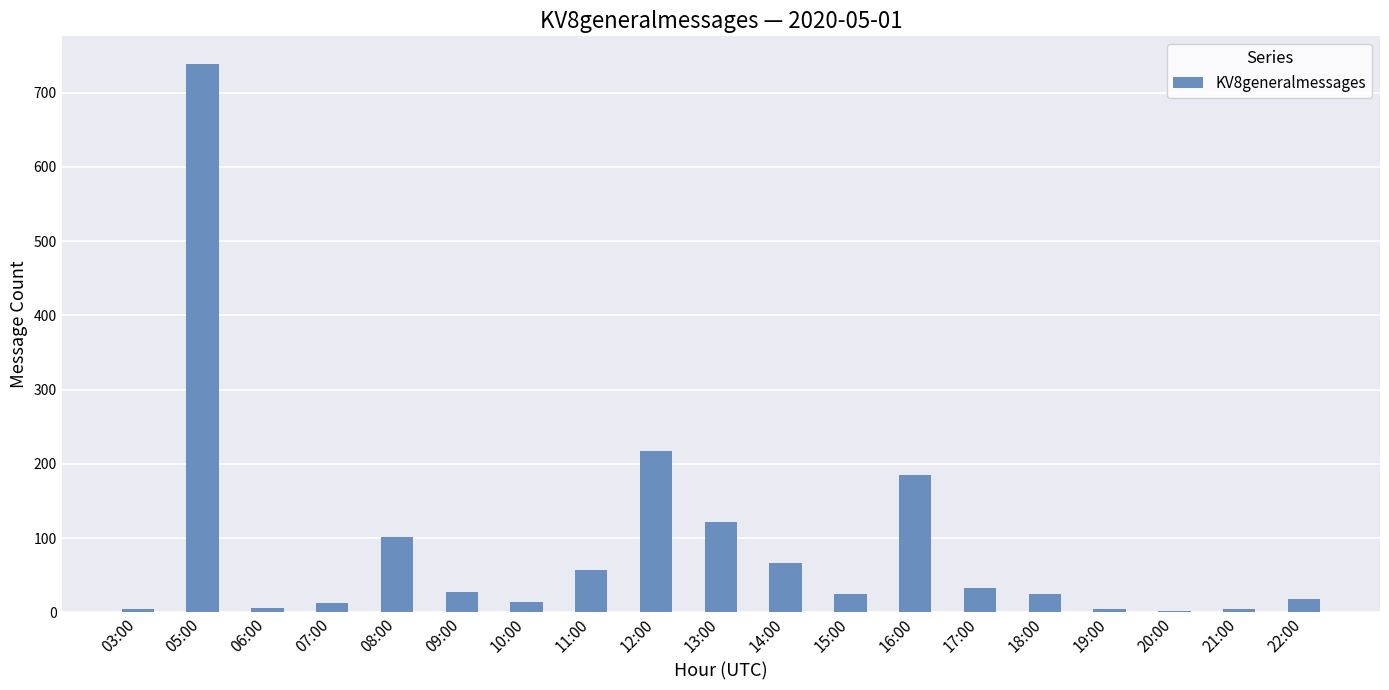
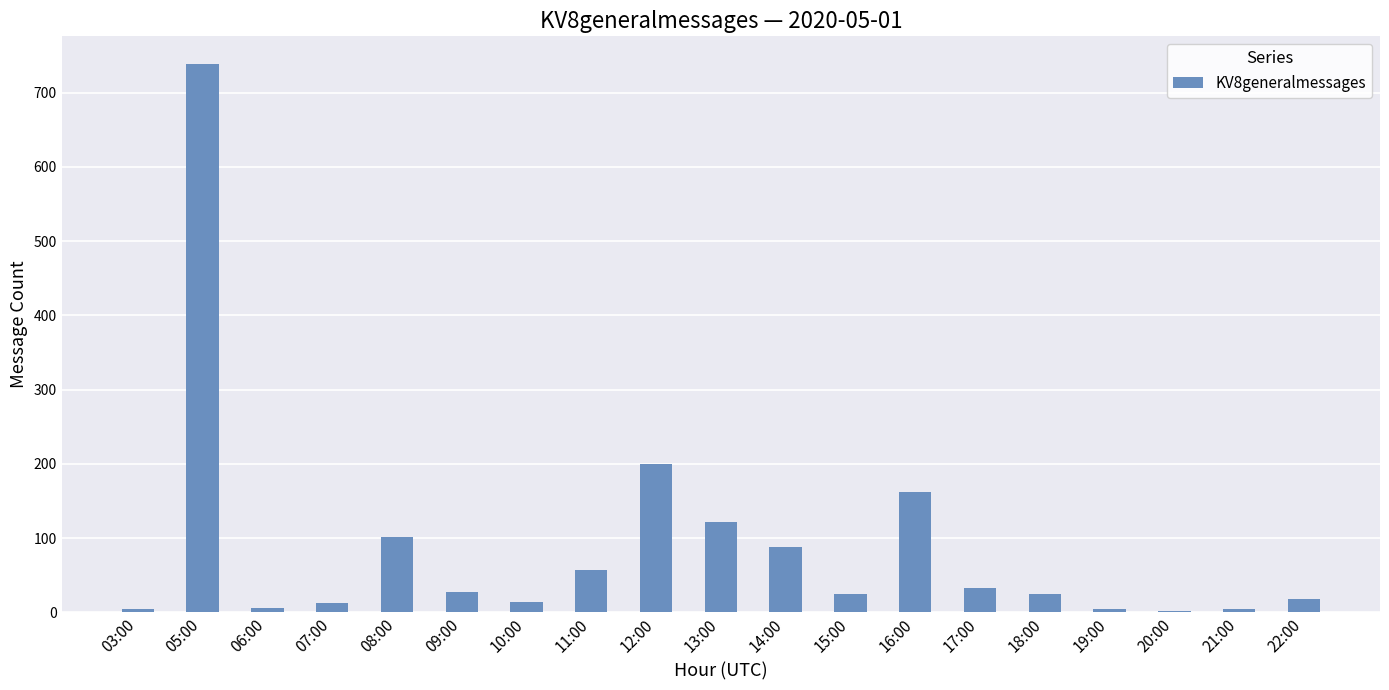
12:00: 220 -> 200
14:00: 70 -> 90
16:00: 190 -> 160
